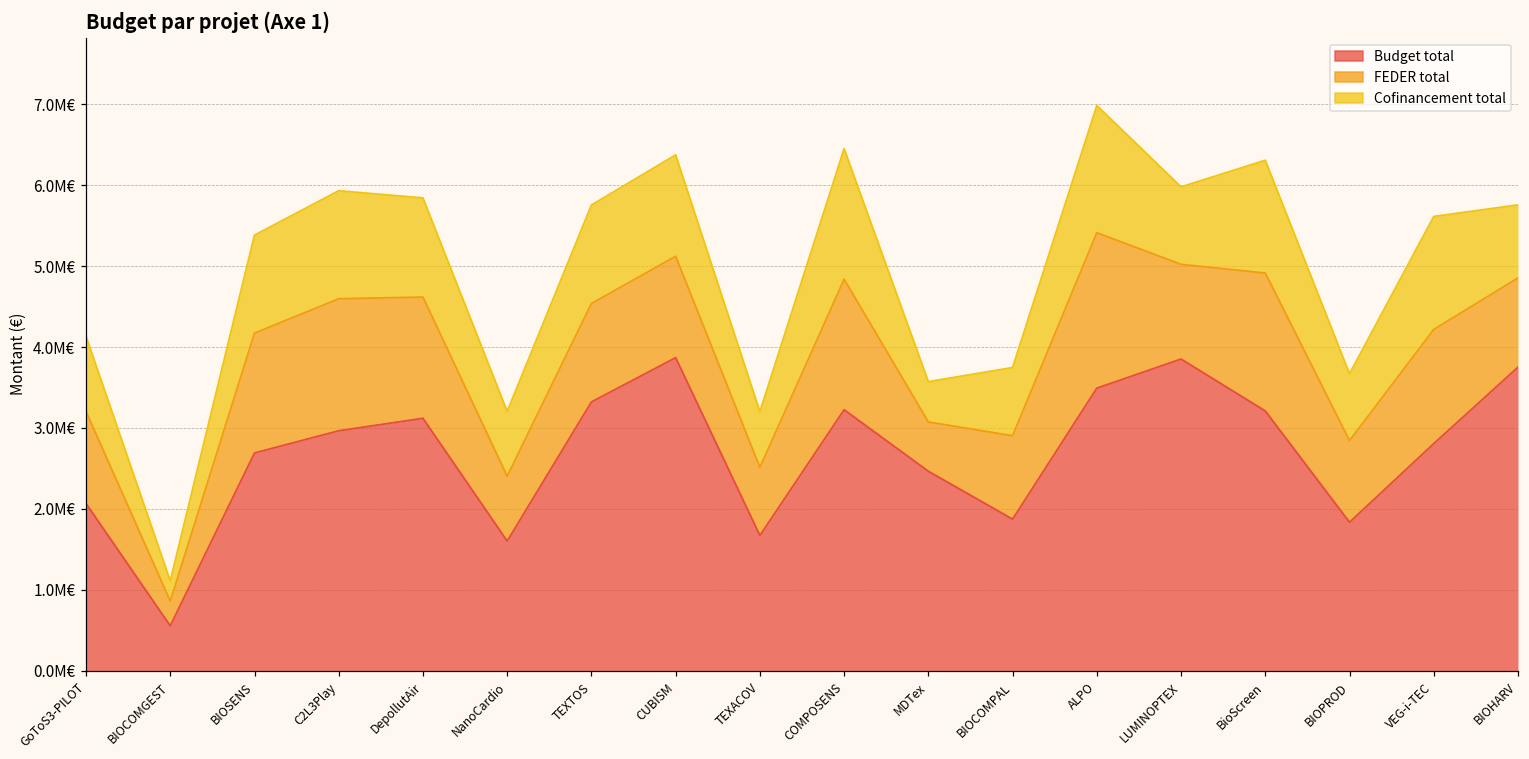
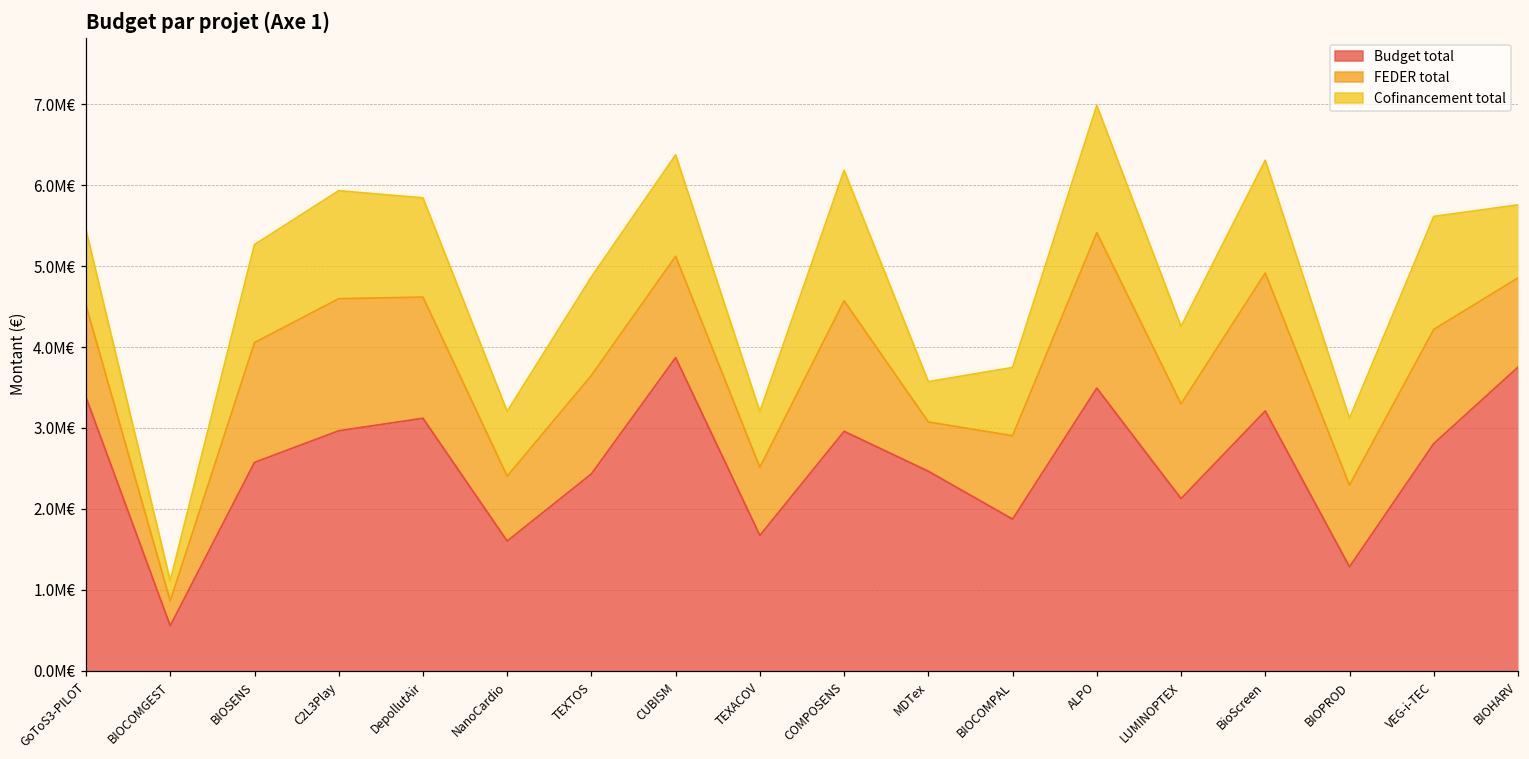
Budget total, GoToS3-PILOT: 2.1M€ -> 3.4M€
Budget total, BIOSENS: 2.7M€ -> 2.6M€
Budget total, TEXTOS: 3.3M€ -> 2.4M€
Budget total, COMPOSENS: 3.2M€ -> 3.0M€
Budget total, LUMINOPTEX: 3.9M€ -> 2.1M€
Budget total, BIOPROD: 1.8M€ -> 1.3M€
